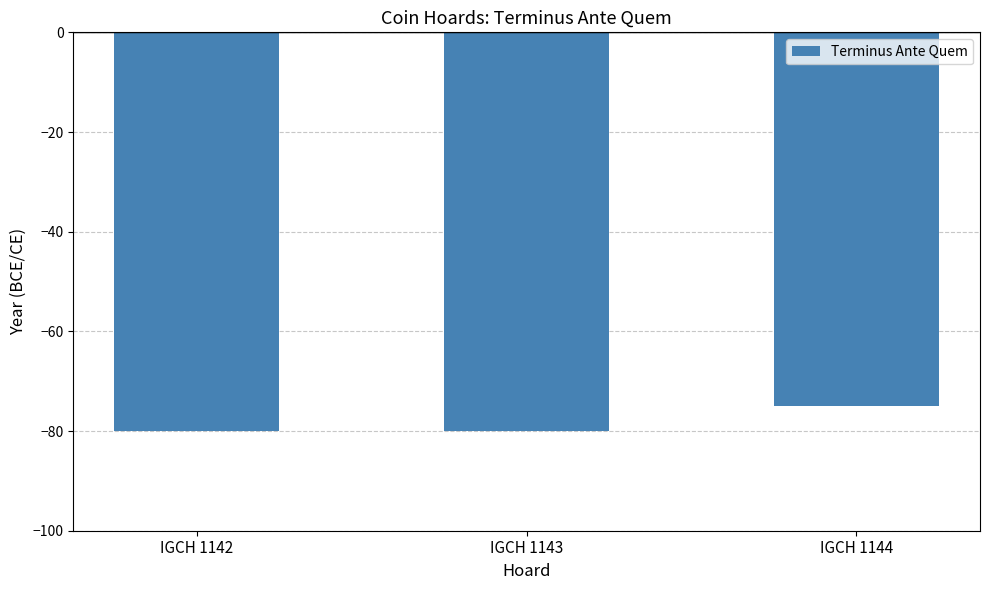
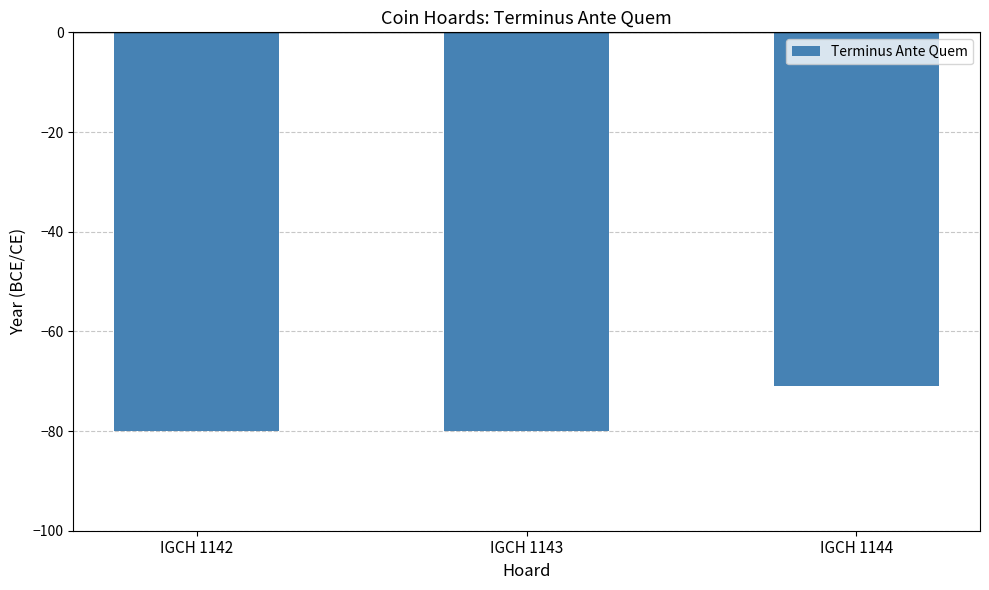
IGCH 1144: -75 -> -71
